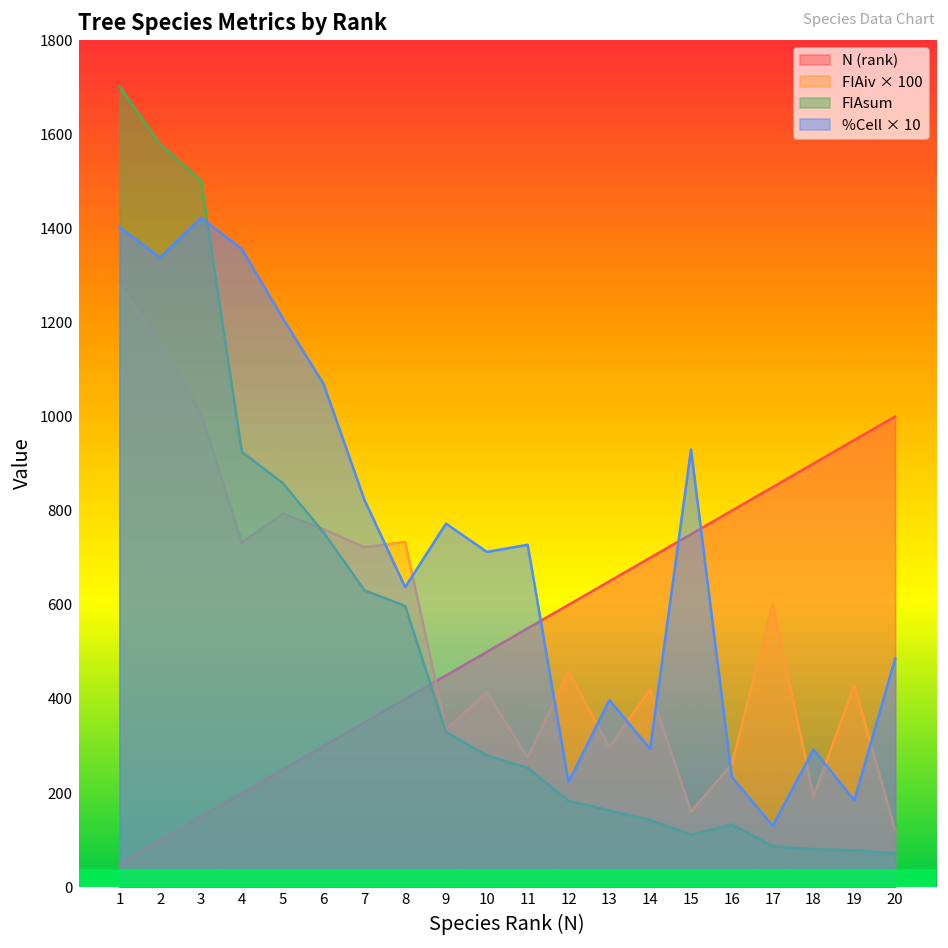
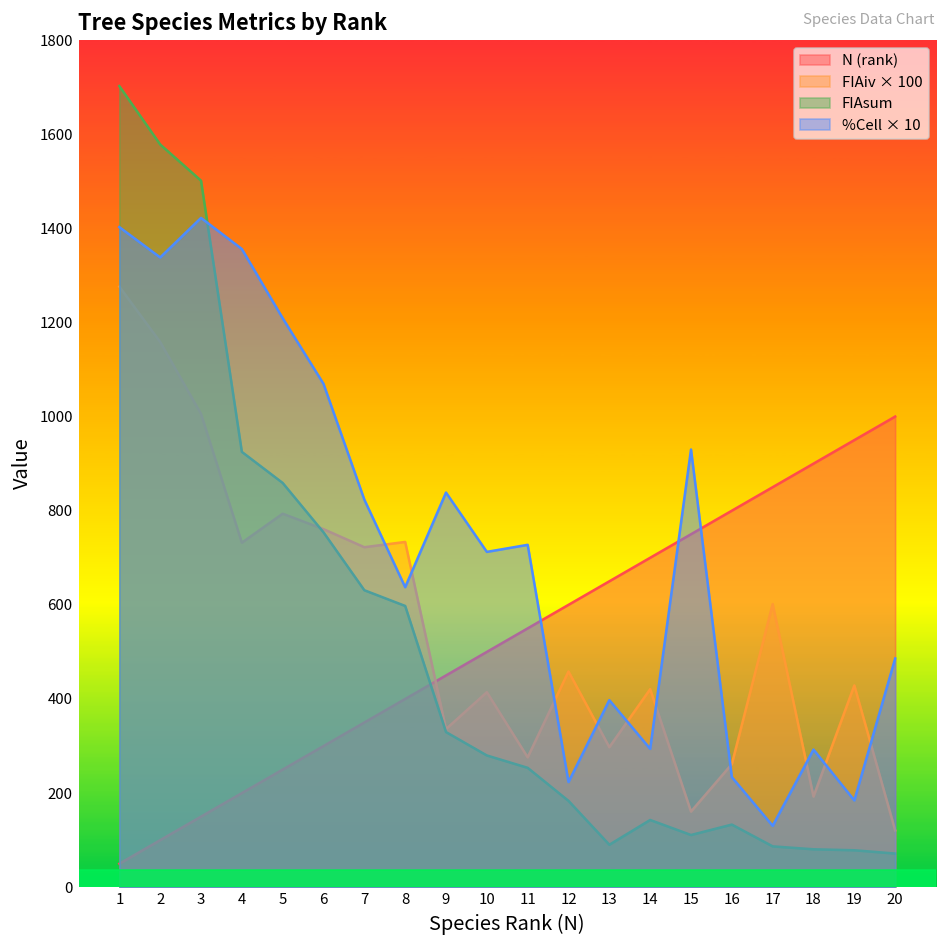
%Cell × 10, 9: 770 -> 840
FIAsum, 13: 160 -> 90
